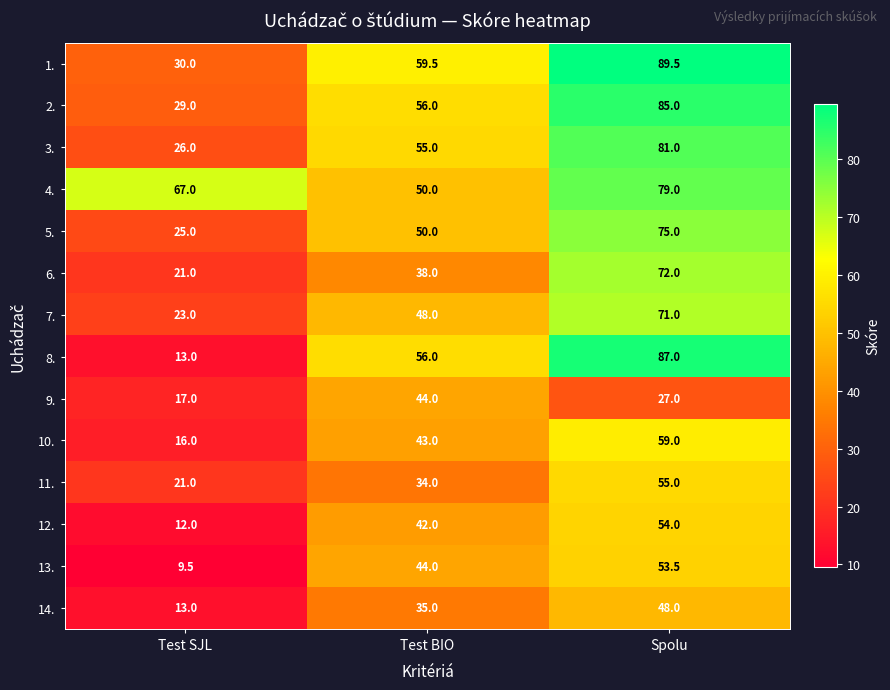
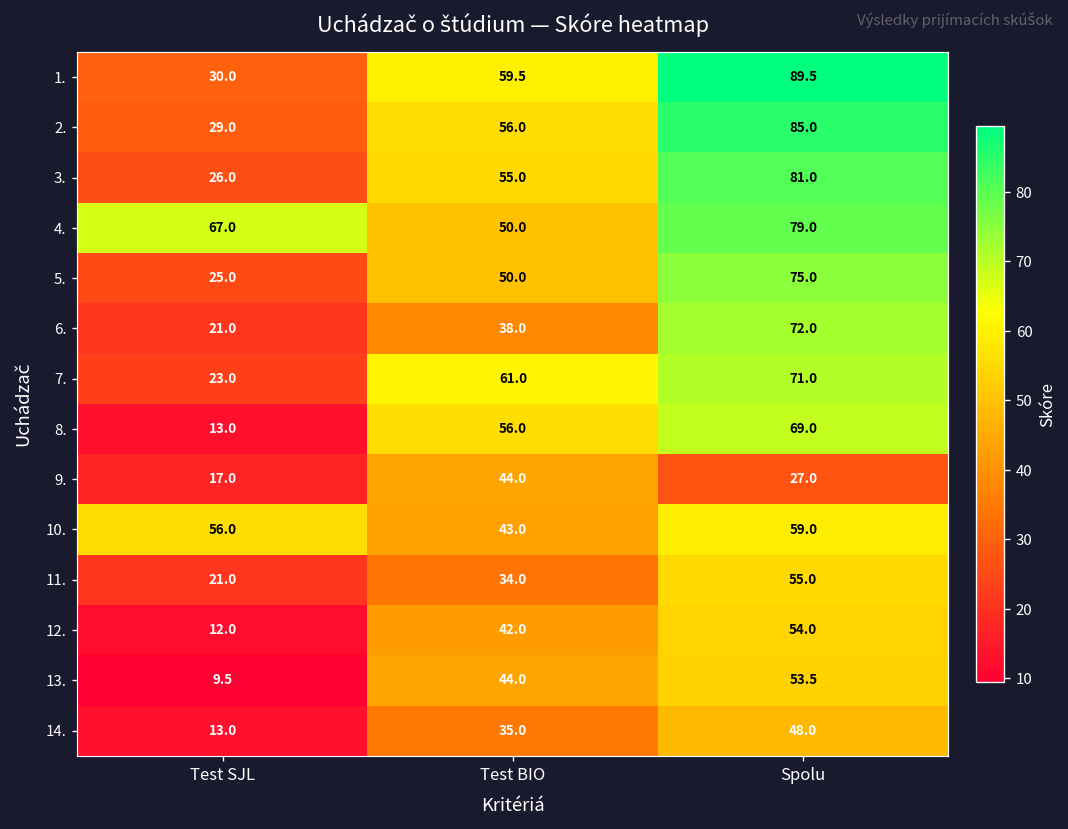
7., Test BIO: 48.0 -> 61.0
8., Spolu: 87.0 -> 69.0
10., Test SJL: 16.0 -> 56.0
